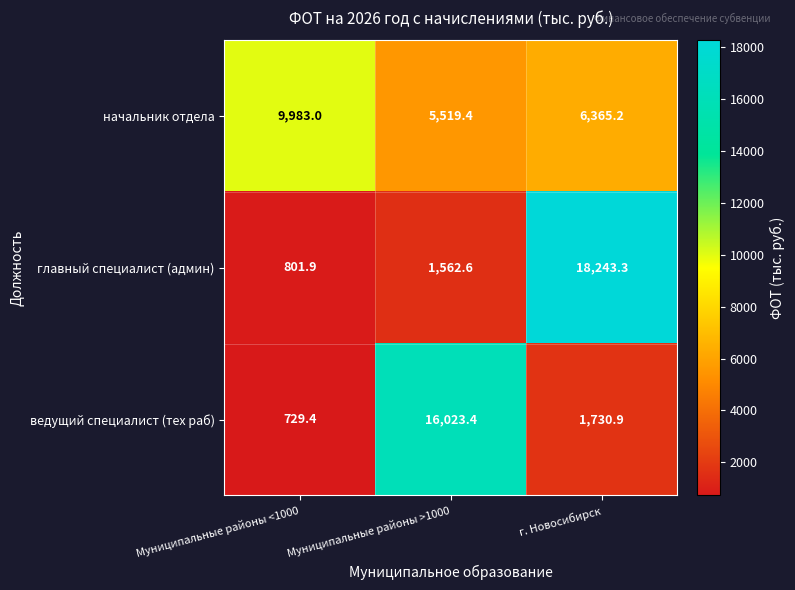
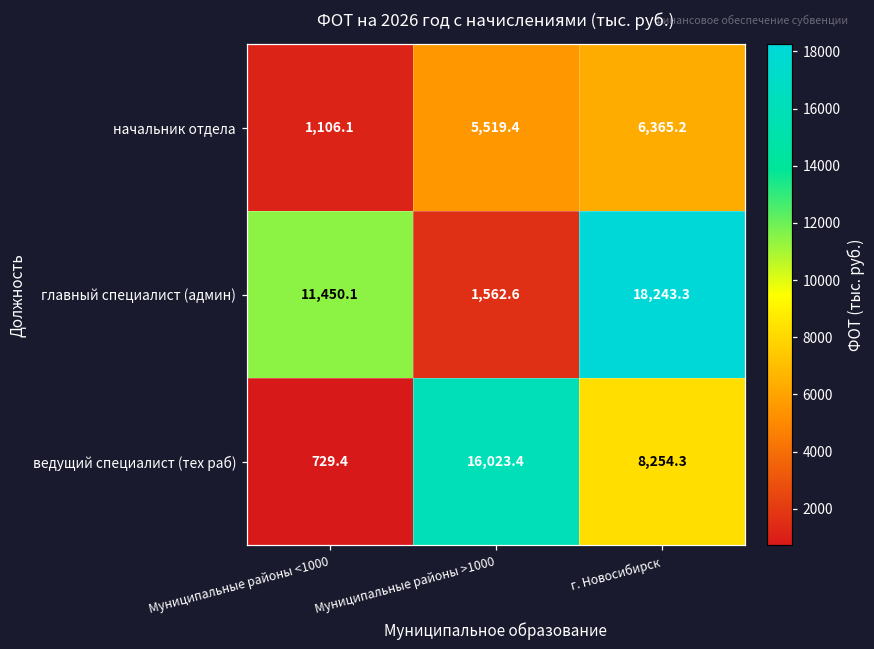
начальник отдела, Муниципальные районы <1000: 9,983.0 -> 1,106.1
главный специалист (админ), Муниципальные районы <1000: 801.9 -> 11,450.1
ведущий специалист (тех раб), г. Новосибирск: 1,730.9 -> 8,254.3
